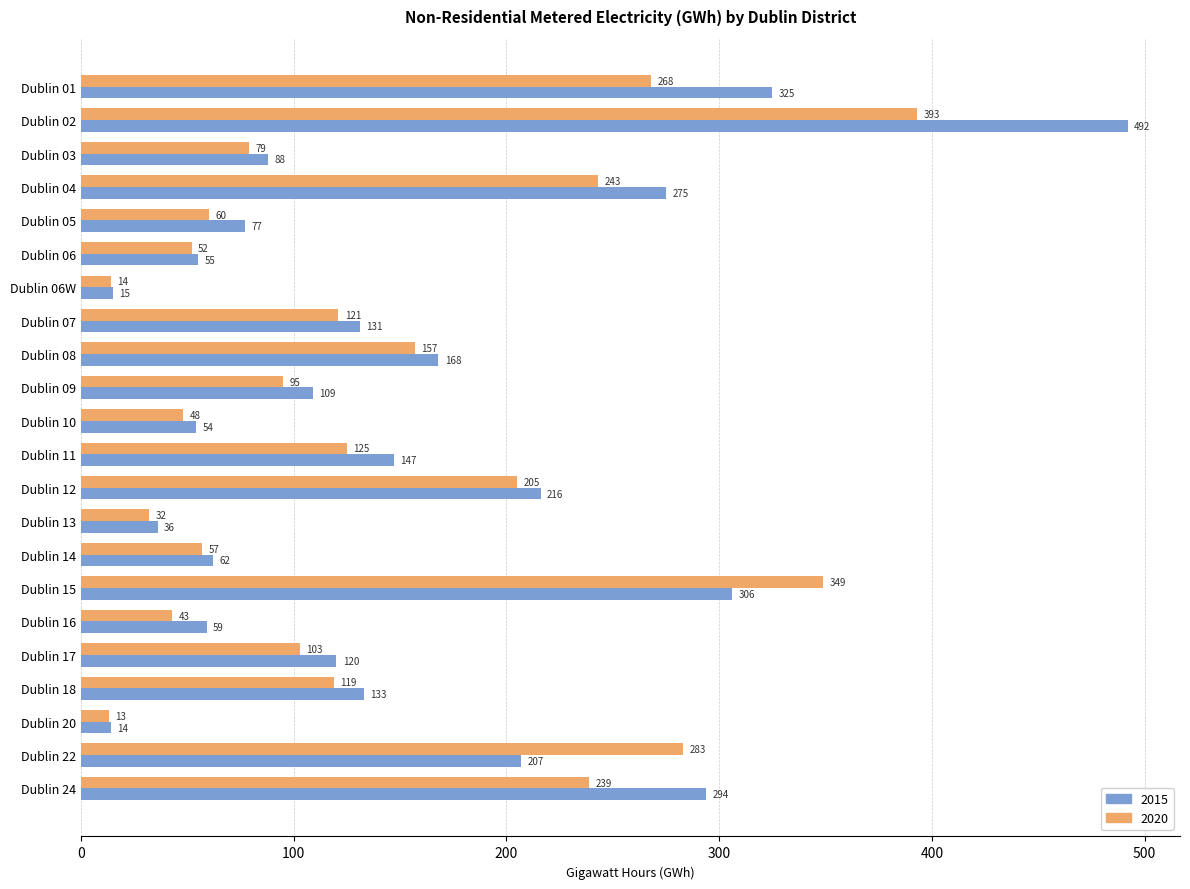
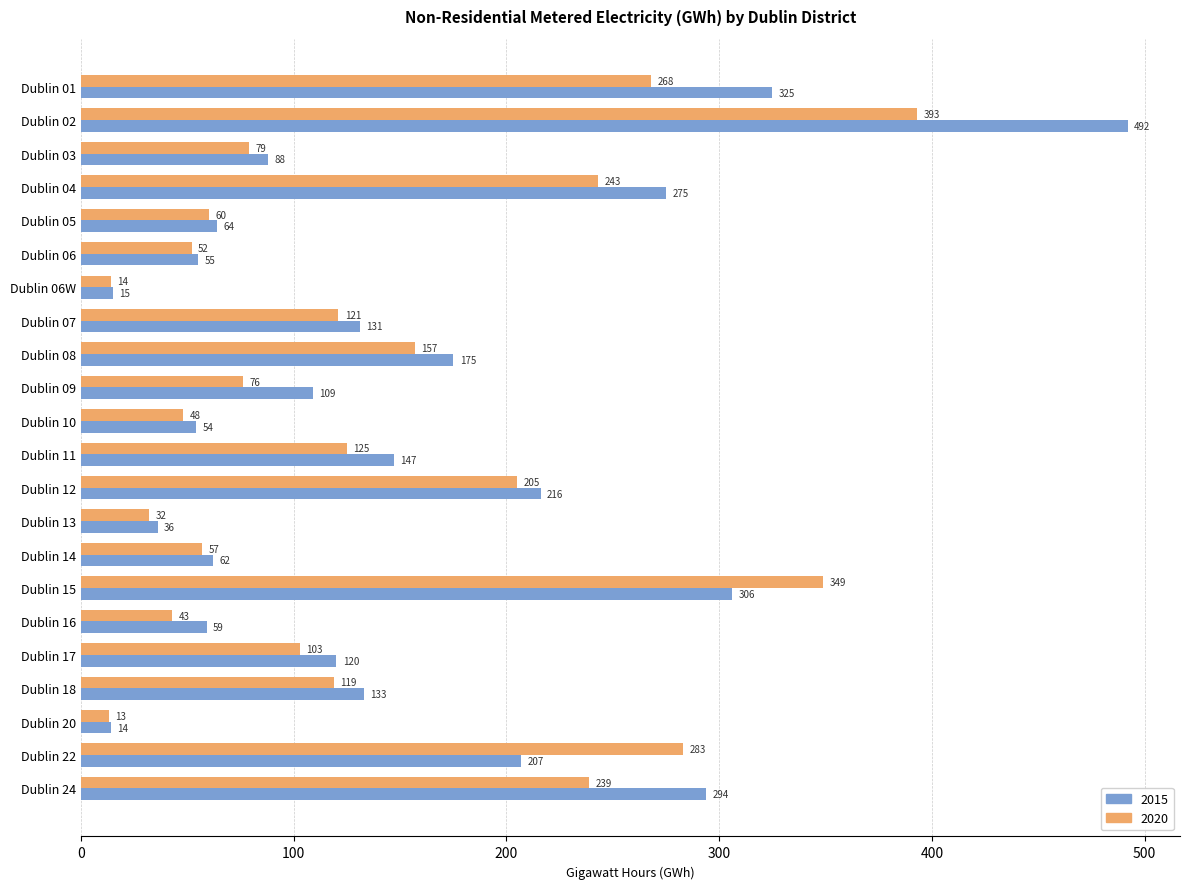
2015, Dublin 05: 77 -> 64
2015, Dublin 08: 168 -> 175
2020, Dublin 09: 95 -> 76
